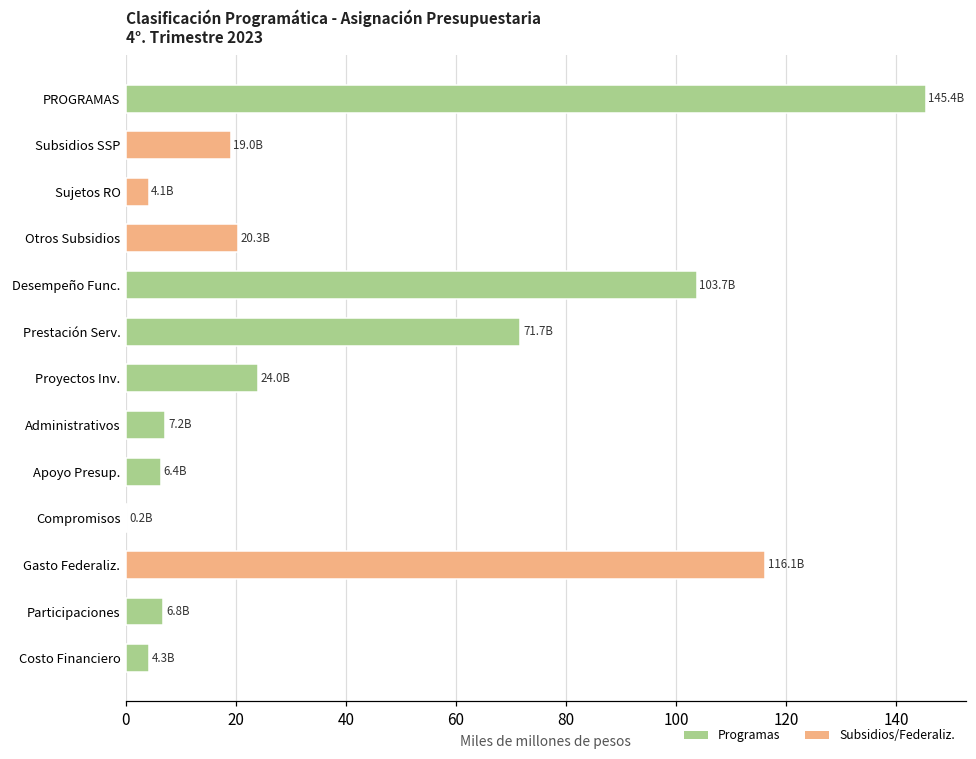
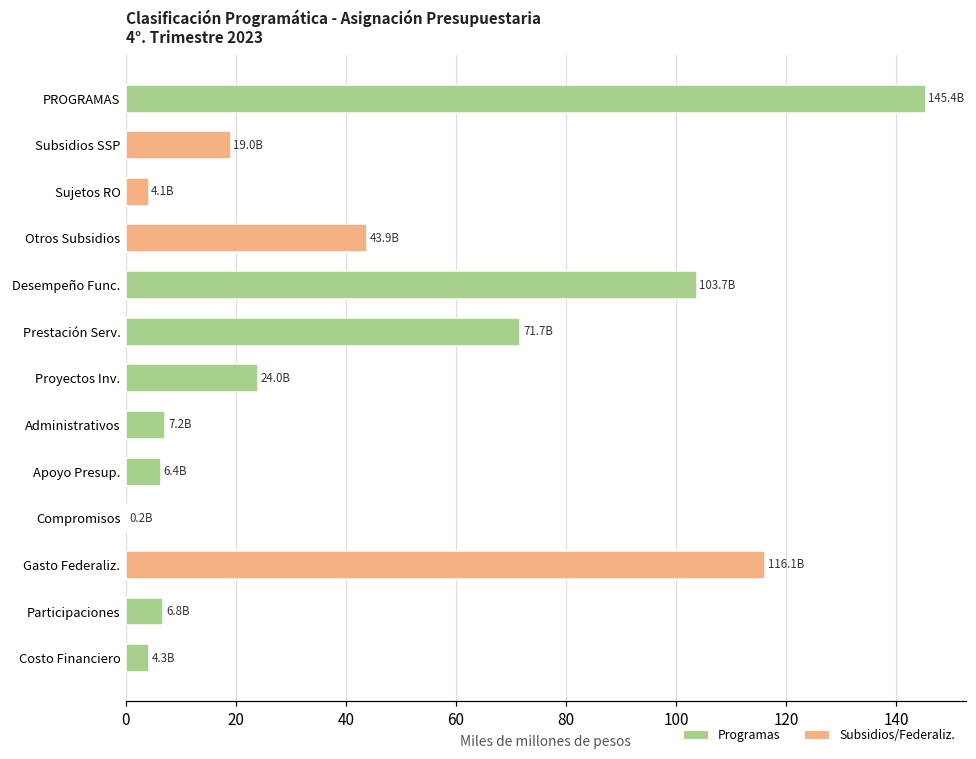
Otros Subsidios: 20.3B -> 43.9B
